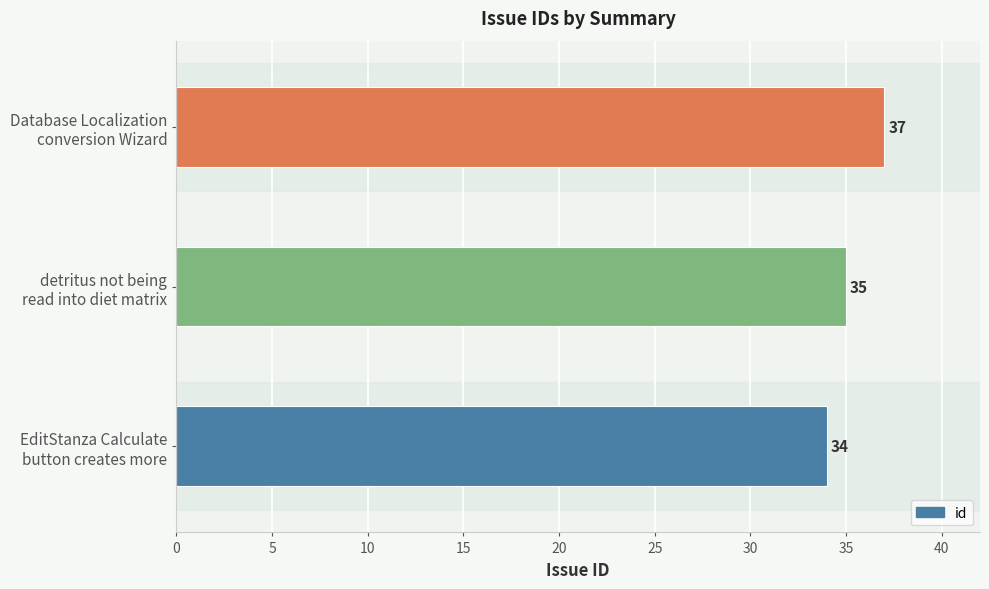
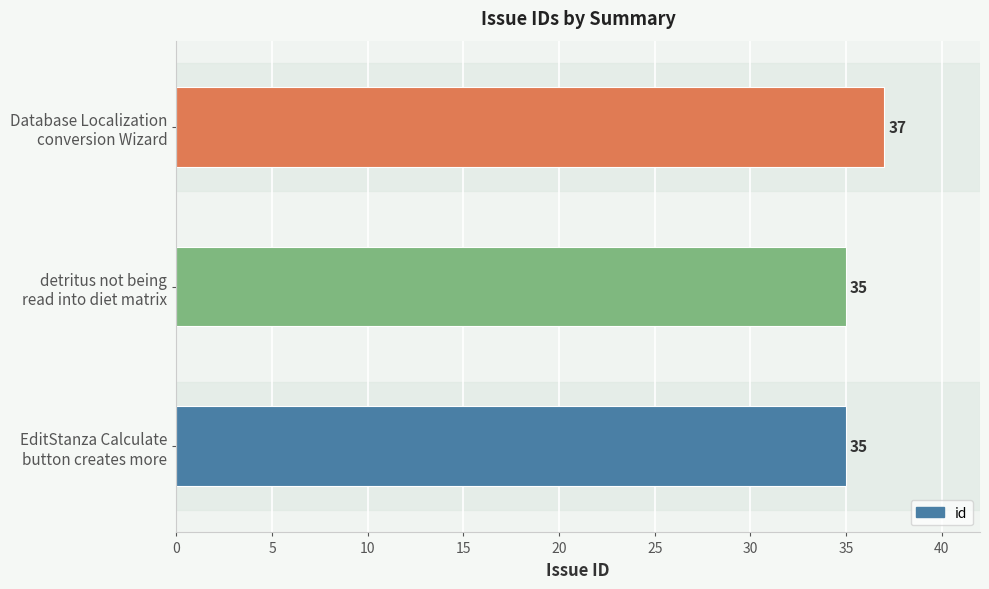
EditStanza Calculate button creates more: 34 -> 35
